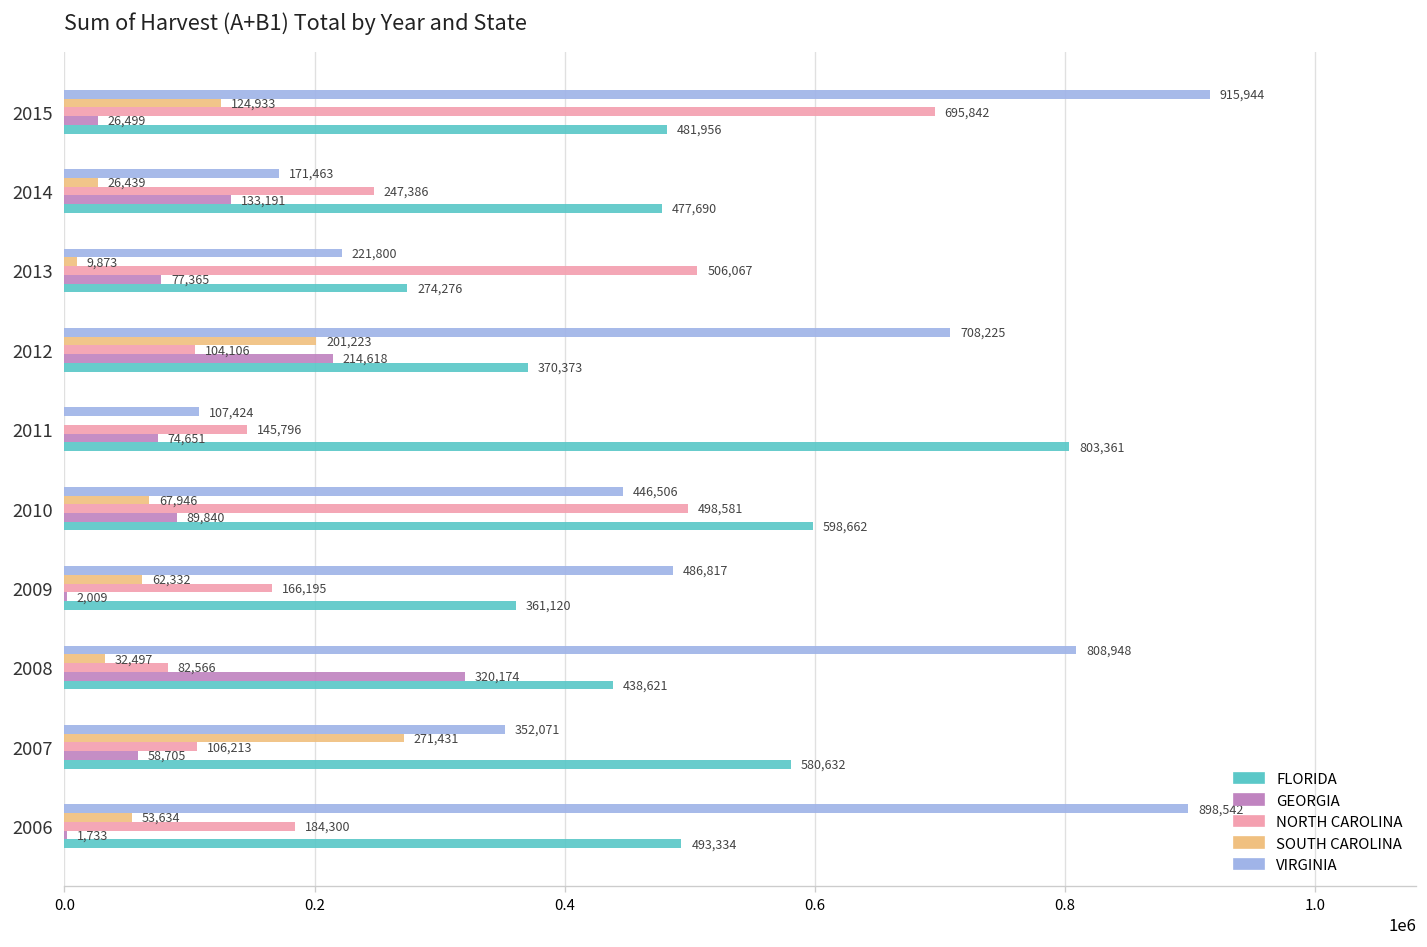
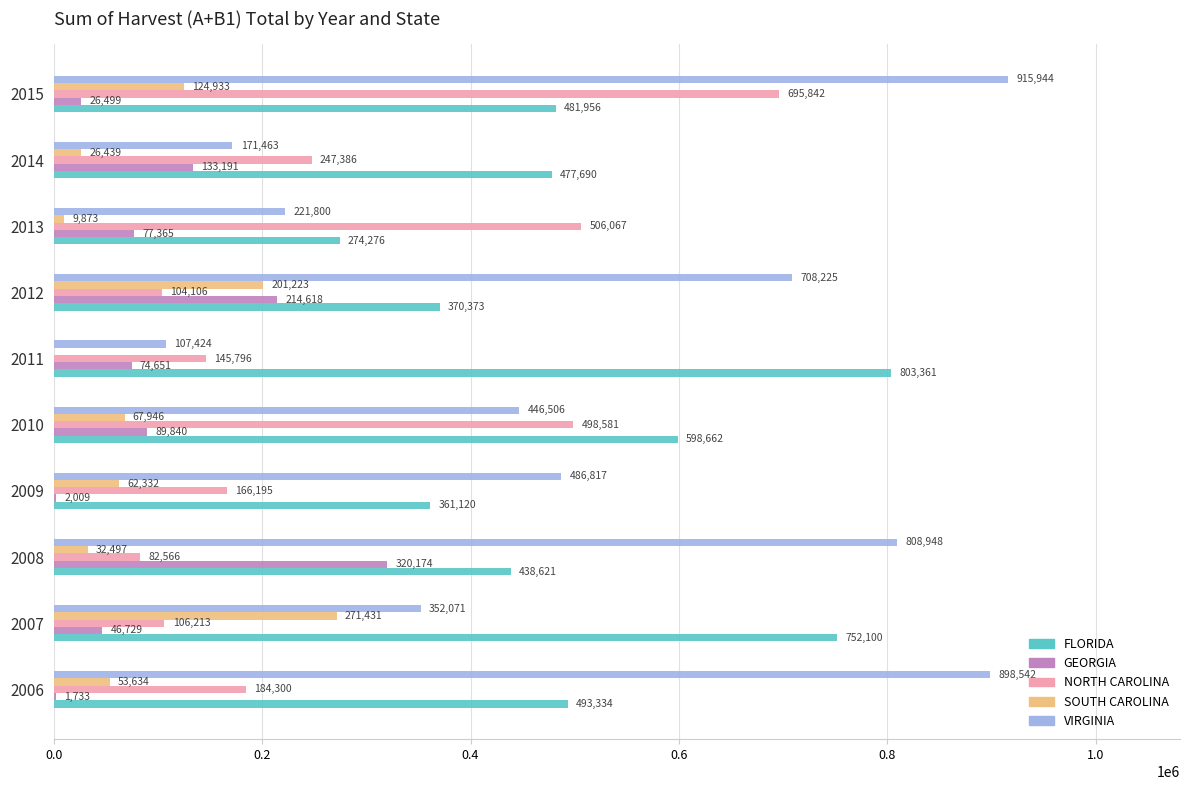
GEORGIA, 2007: 58,705 -> 46,729
FLORIDA, 2007: 580,632 -> 752,100
